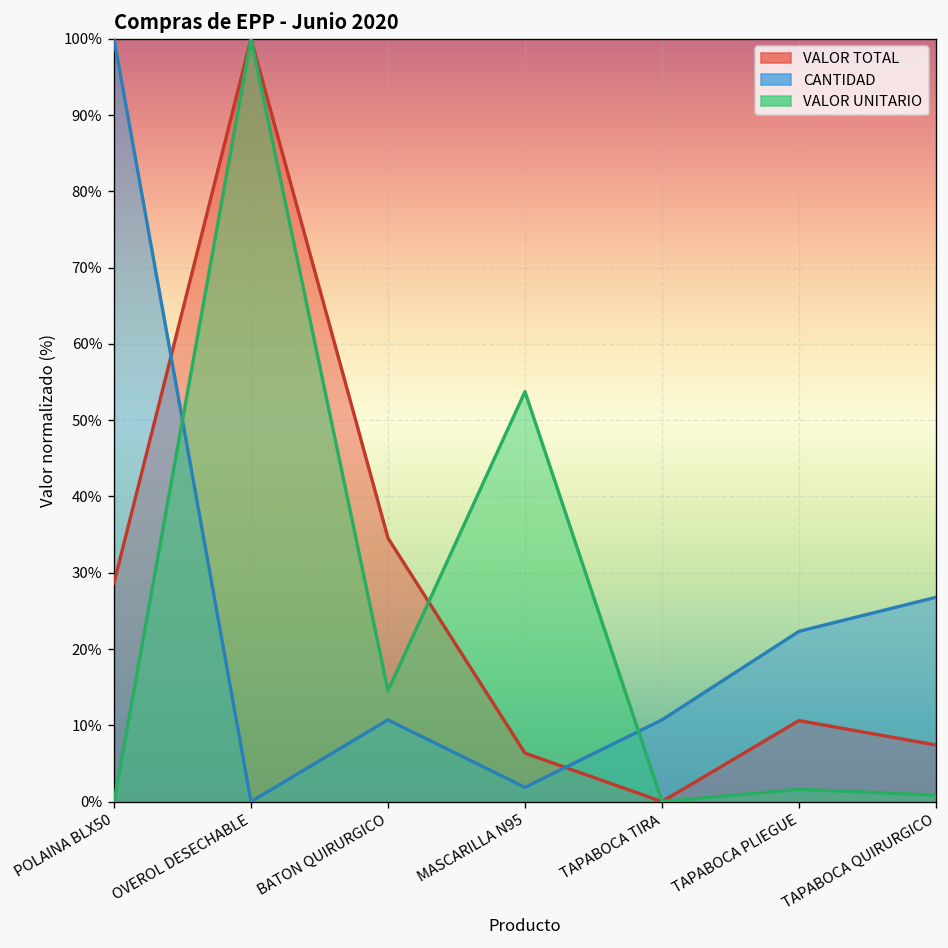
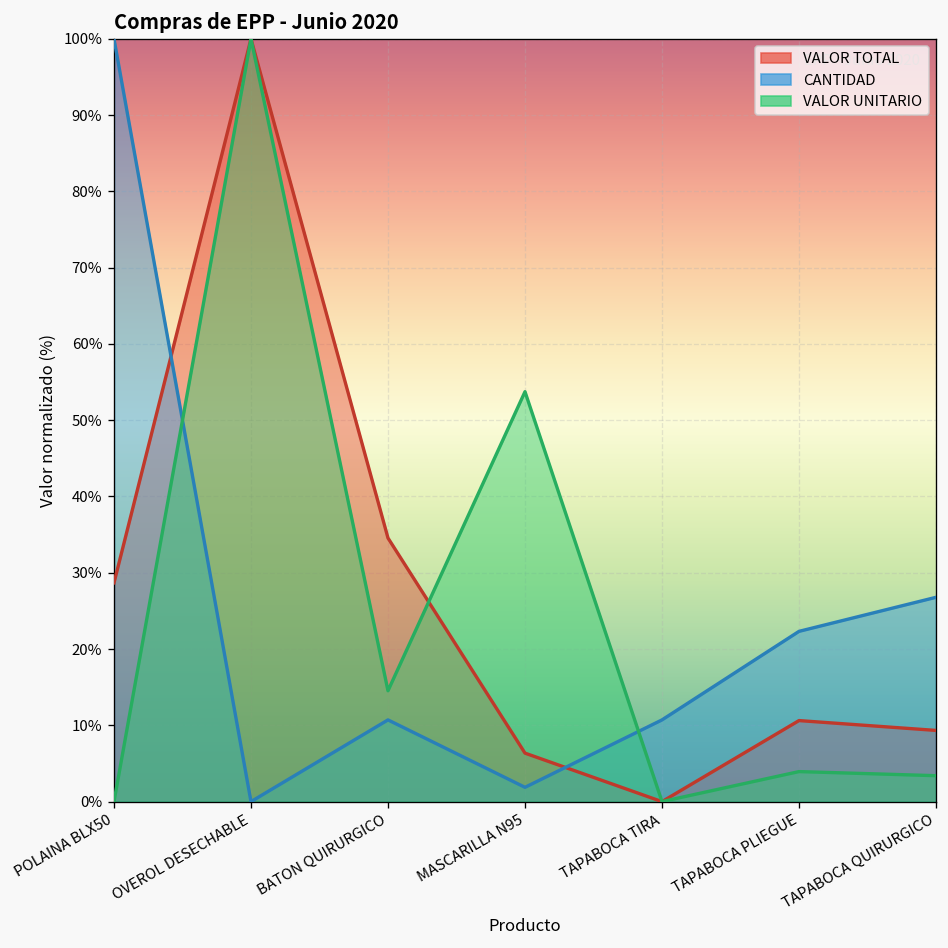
VALOR UNITARIO, TAPABOCA PLIEGUE: 2% -> 4%
VALOR TOTAL, TAPABOCA QUIRURGICO: 7% -> 9%
VALOR UNITARIO, TAPABOCA QUIRURGICO: 1% -> 3%
